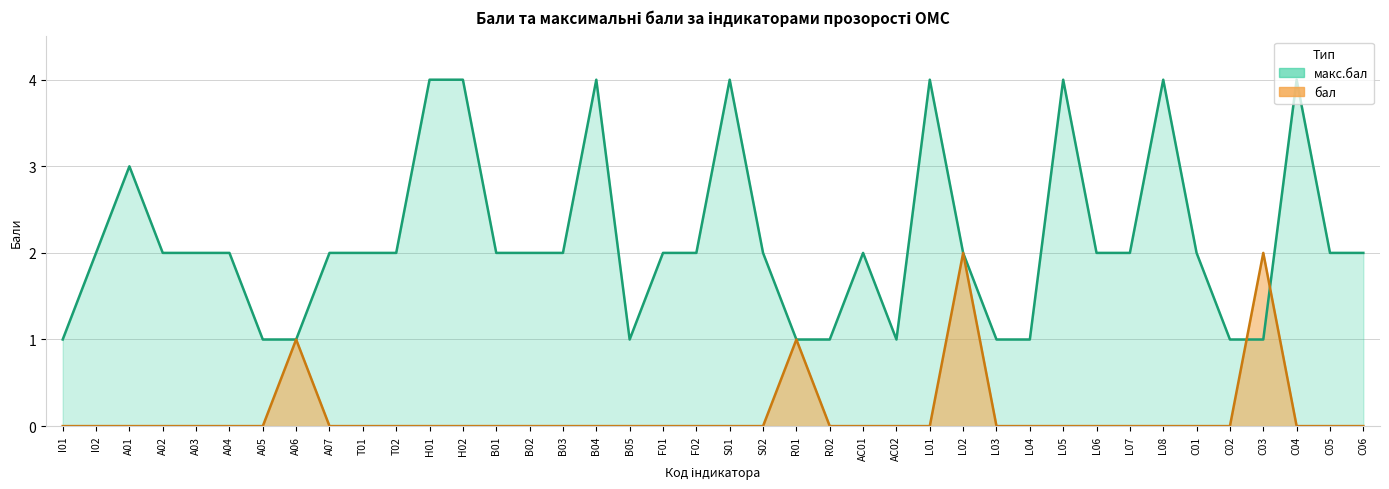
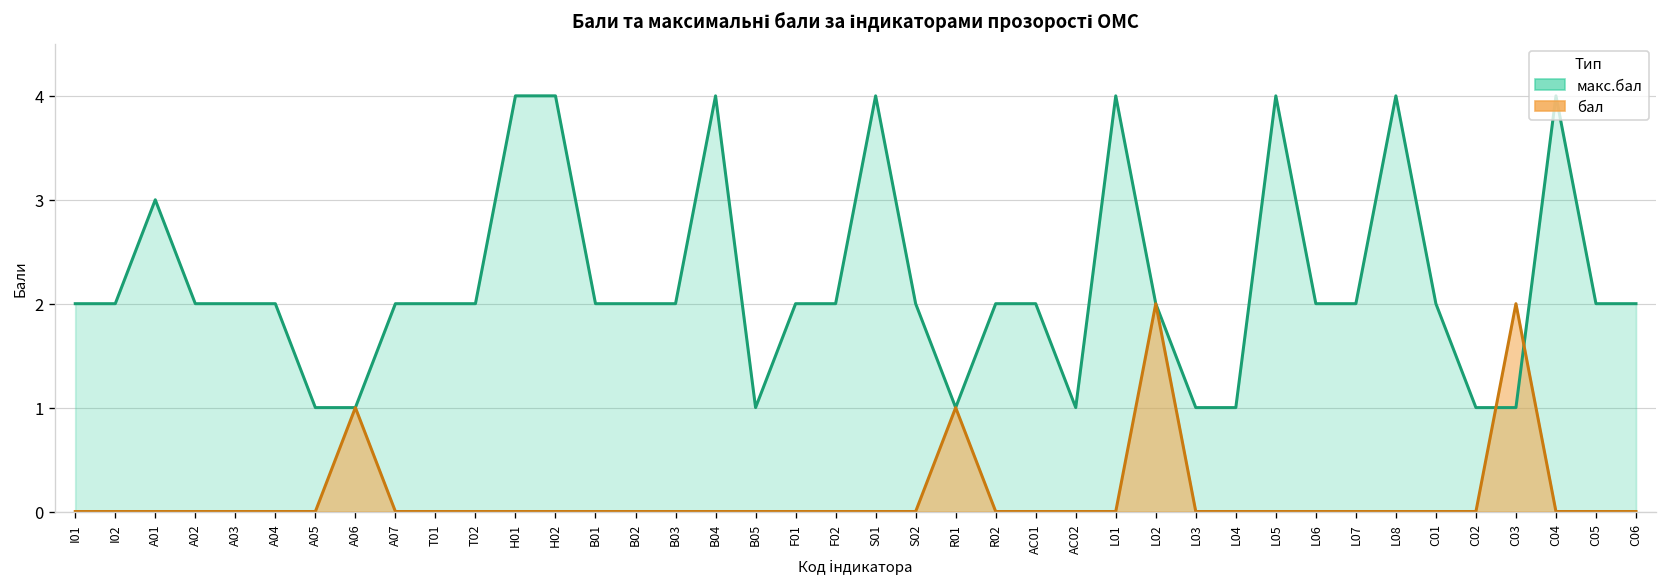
макс.бал, I01: 1 -> 2
макс.бал, R02: 1 -> 2
